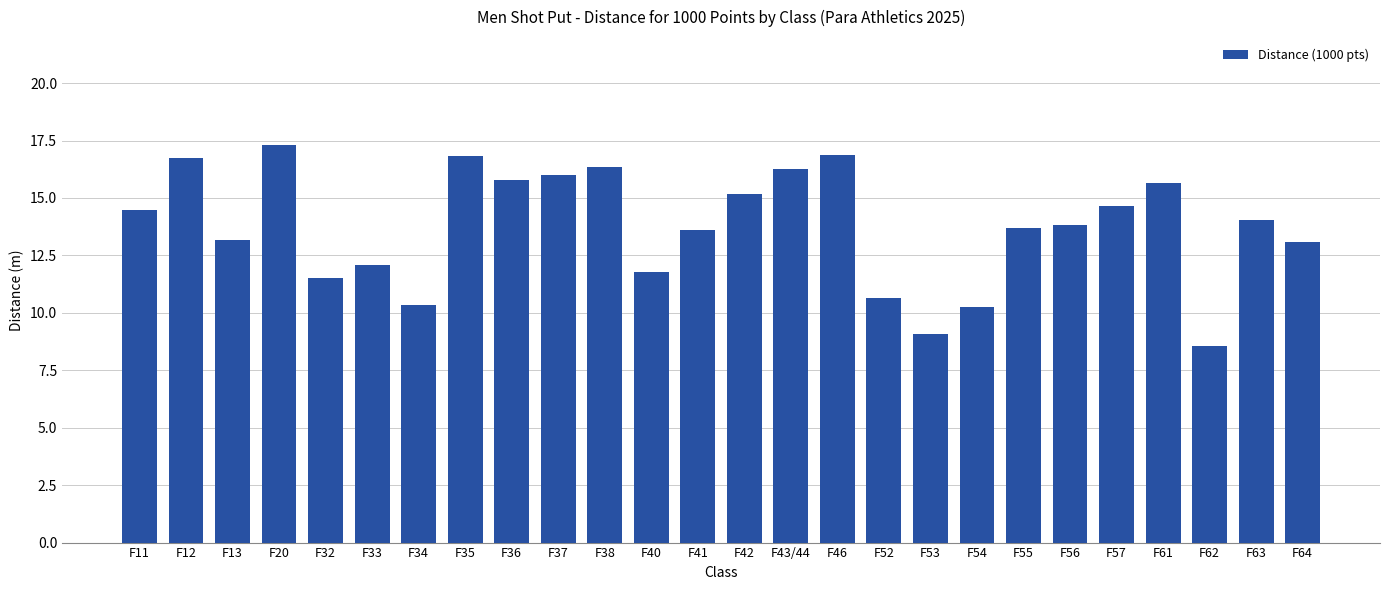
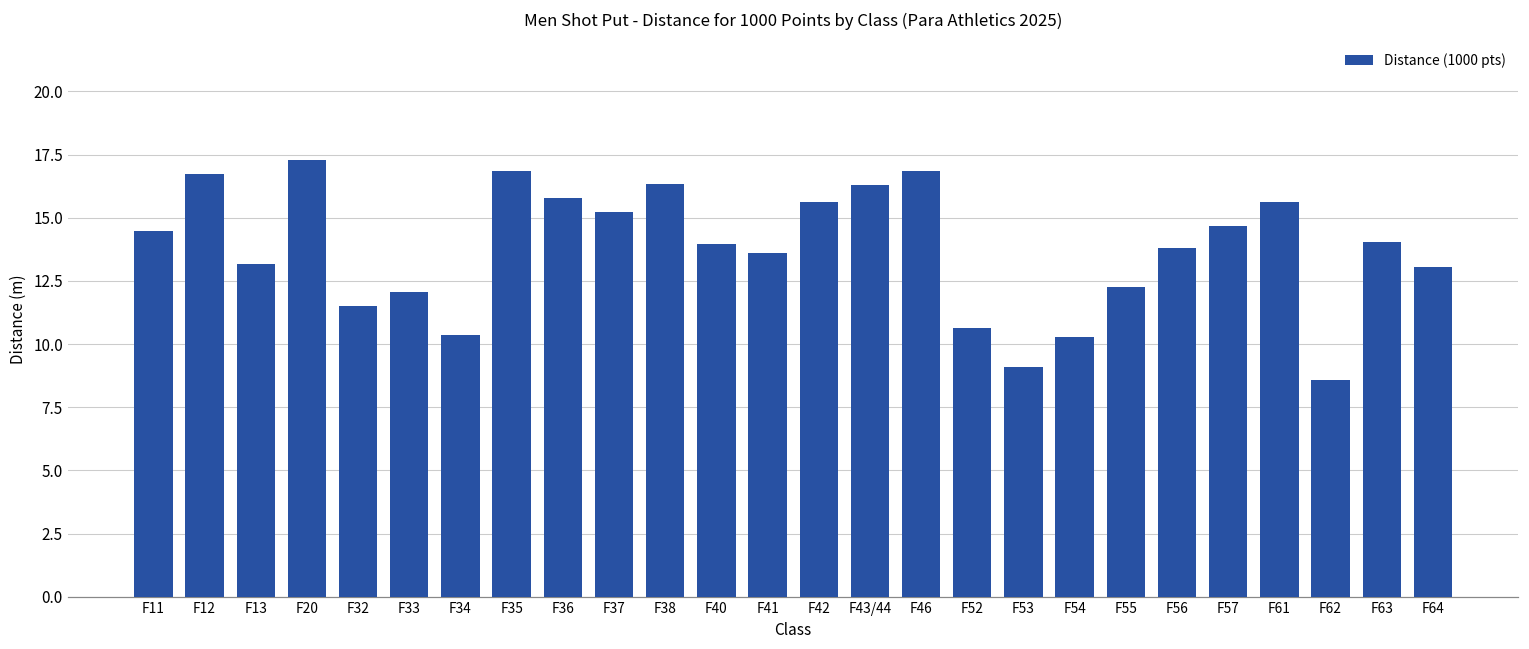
F37: 16.0 -> 15.2
F40: 11.8 -> 14.0
F42: 15.2 -> 15.6
F55: 13.7 -> 12.3
